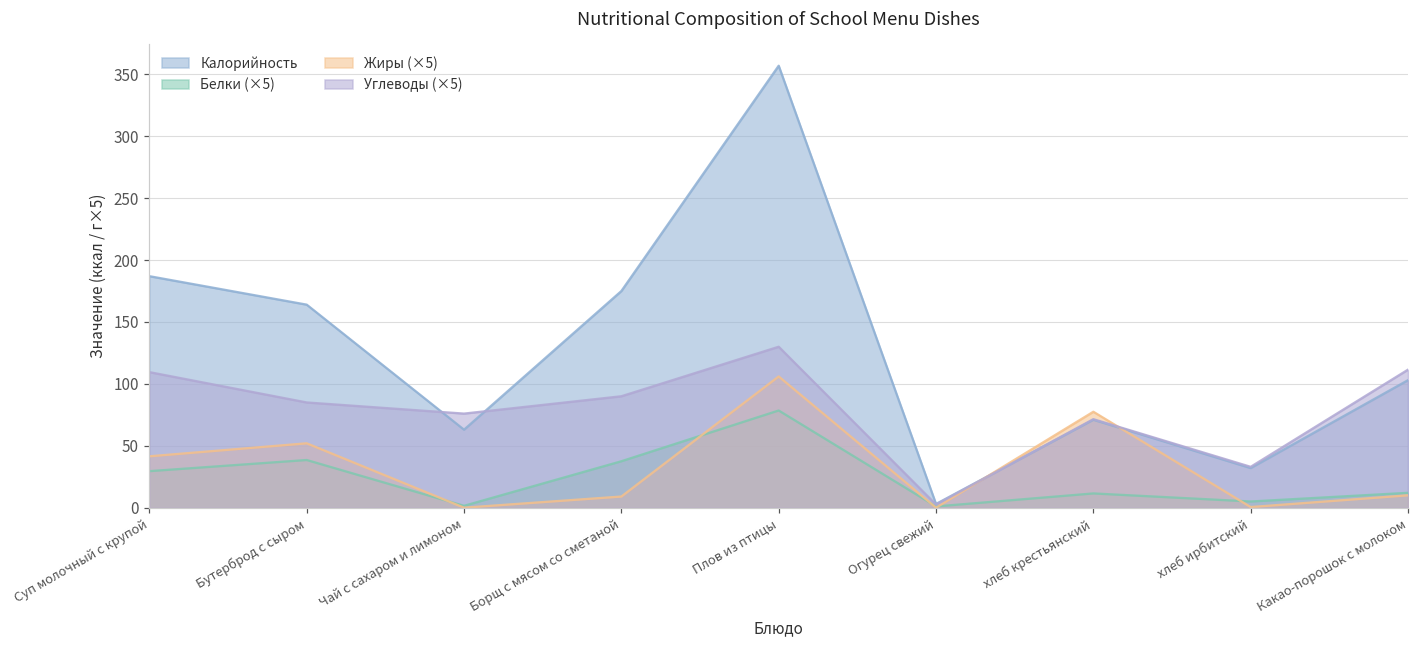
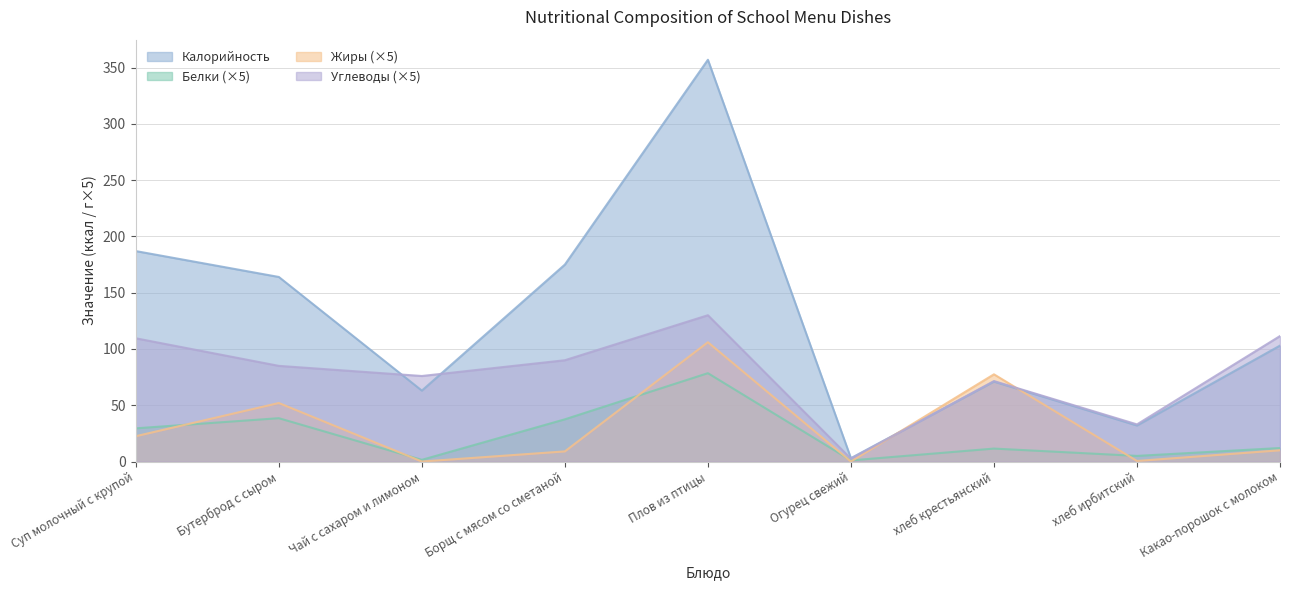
Жиры (×5), Суп молочный с крупой: 42 -> 23
